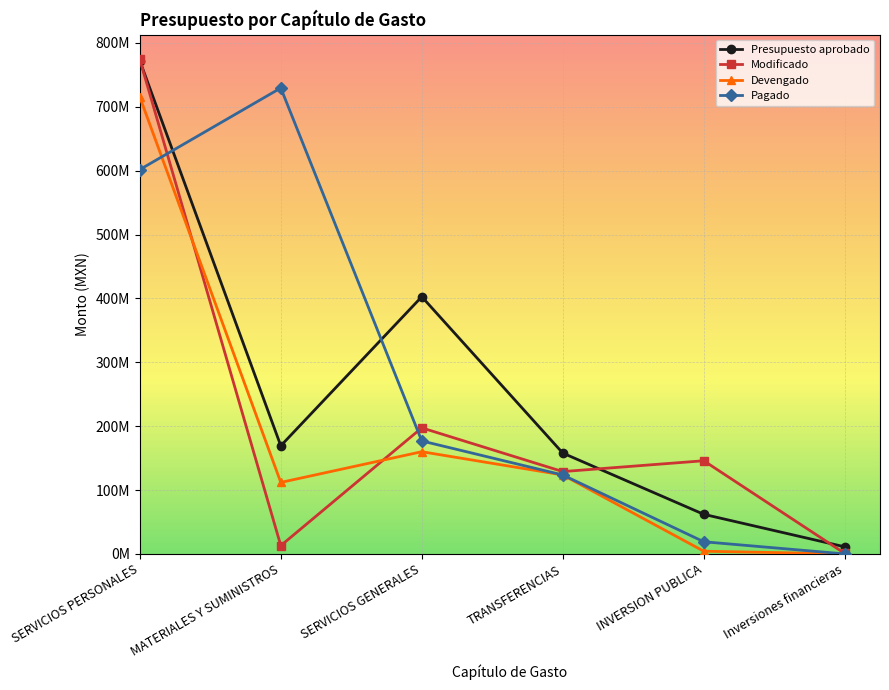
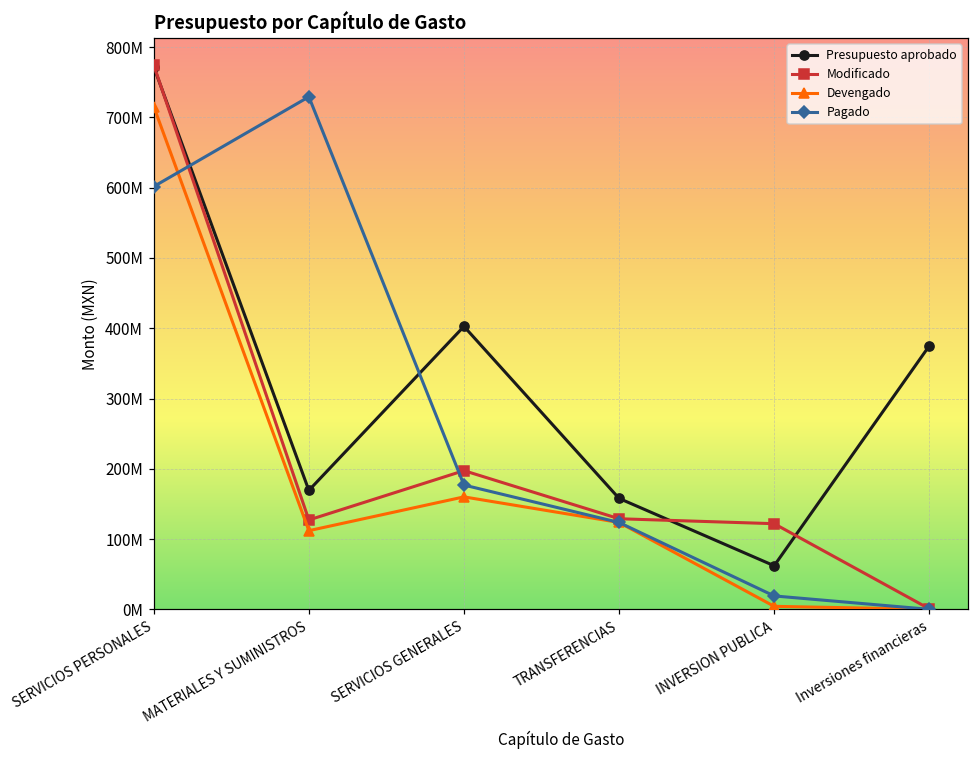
Modificado, MATERIALES Y SUMINISTROS: 10000000 -> 130000000
Modificado, INVERSION PUBLICA: 150000000 -> 120000000
Presupuesto aprobado, Inversiones financieras: 10000000 -> 370000000
